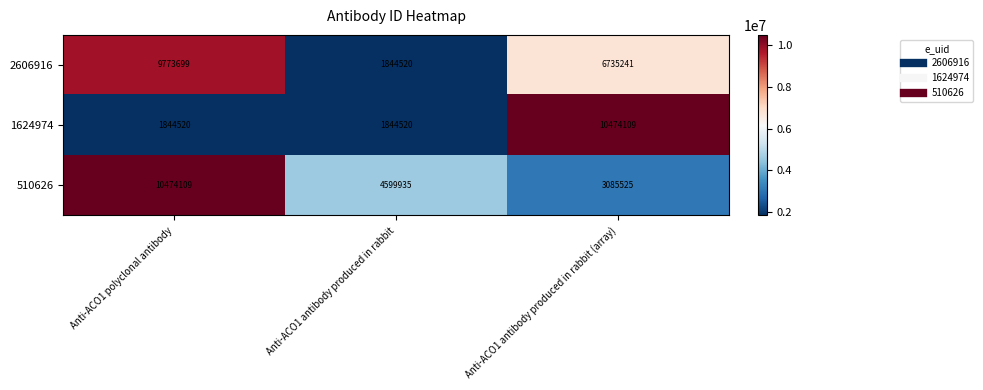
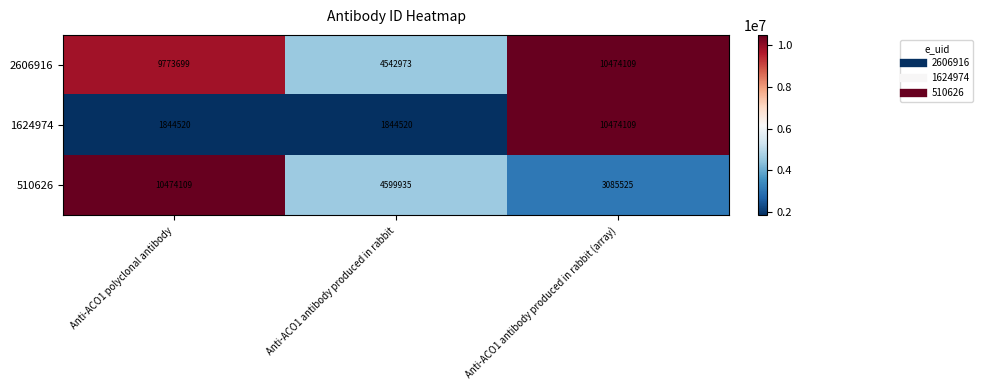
2606916, Anti-ACO1 antibody produced in rabbit: 1844520 -> 4542973
2606916, Anti-ACO1 antibody produced in rabbit (array): 6735241 -> 10474109
